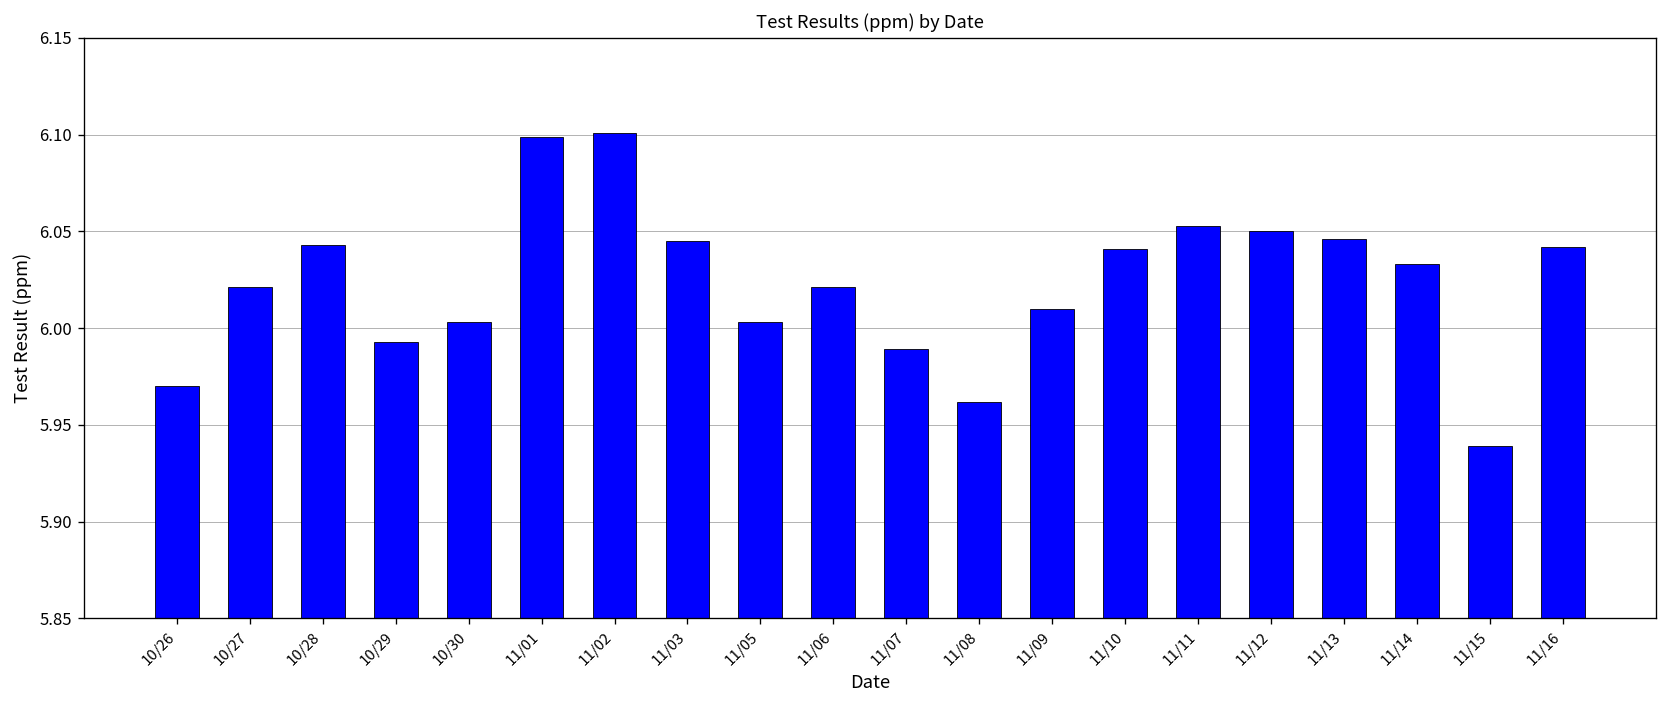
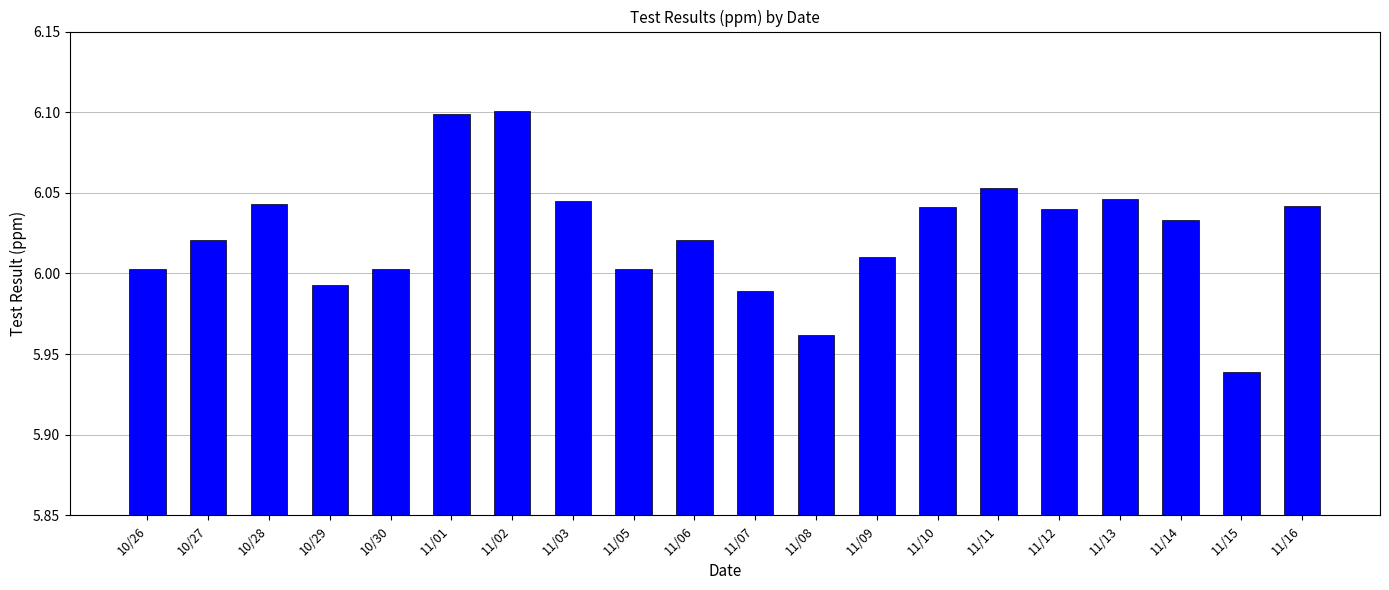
10/26: 5.970 -> 6.003
11/12: 6.05 -> 6.04
